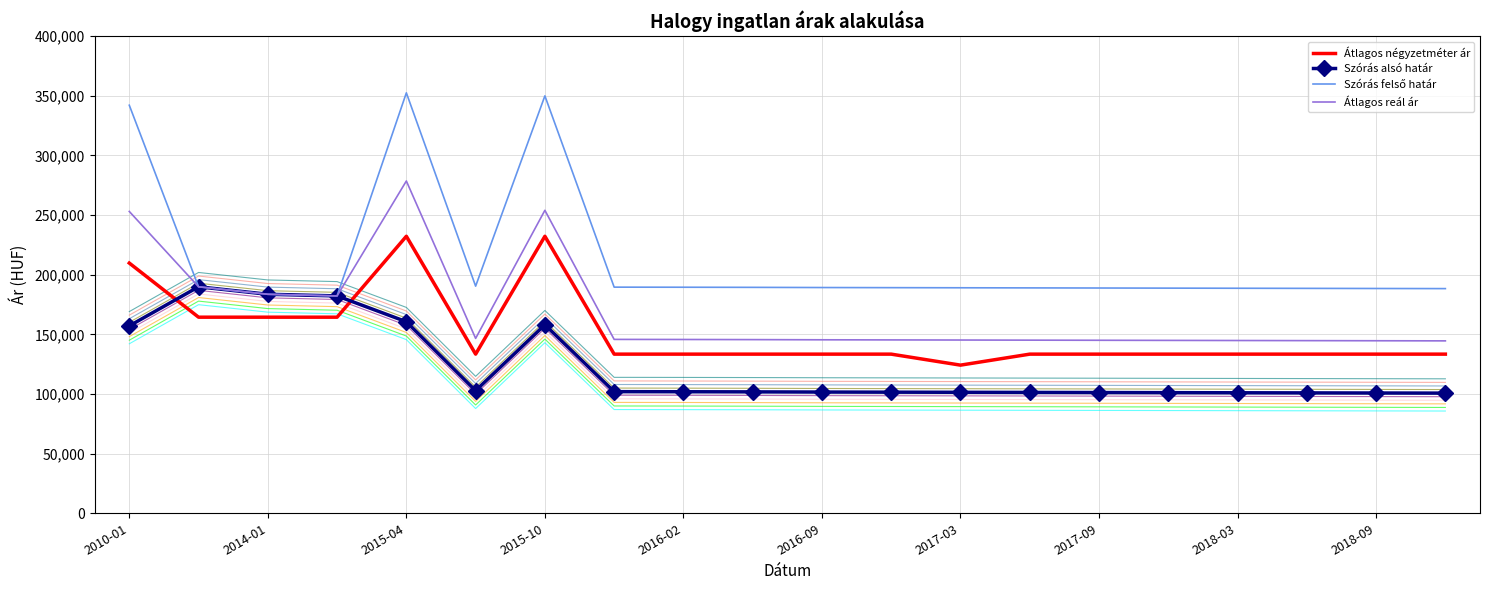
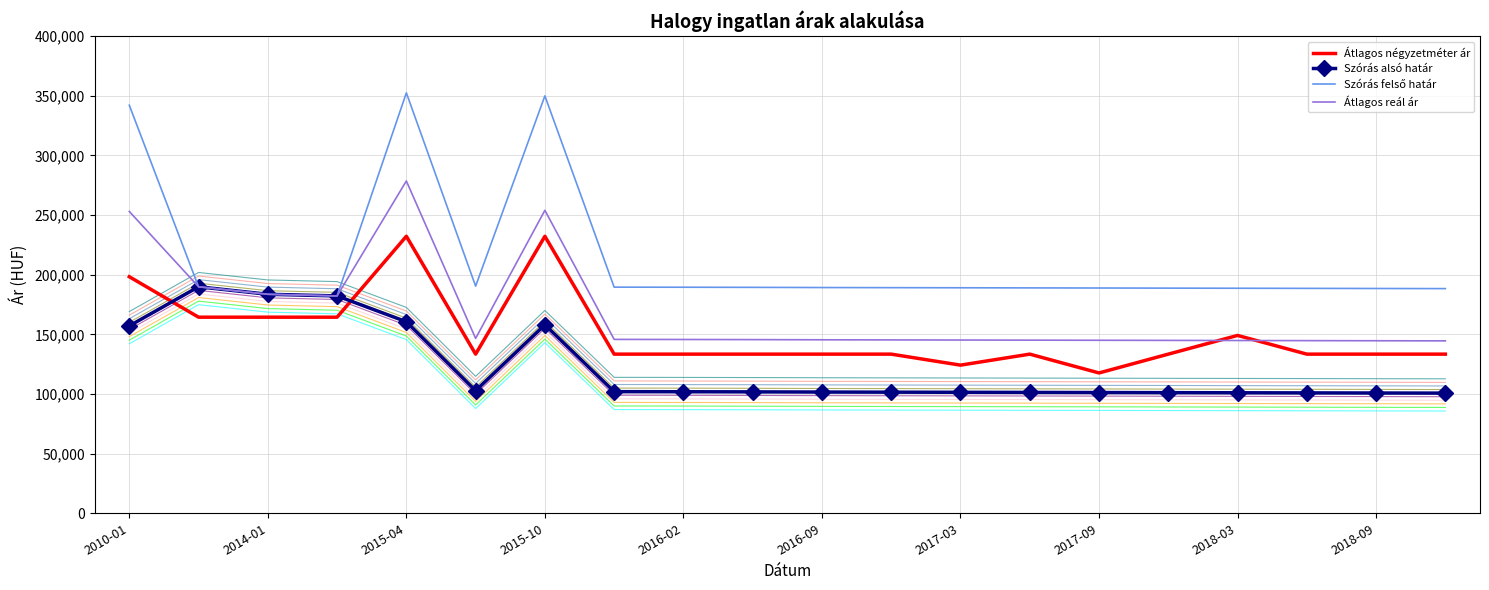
Átlagos négyzetméter ár, 2010-01: 210,000 -> 198,000
Átlagos négyzetméter ár, 2017-09: 133,000 -> 118,000
Átlagos négyzetméter ár, 2018-03: 133,000 -> 149,000
